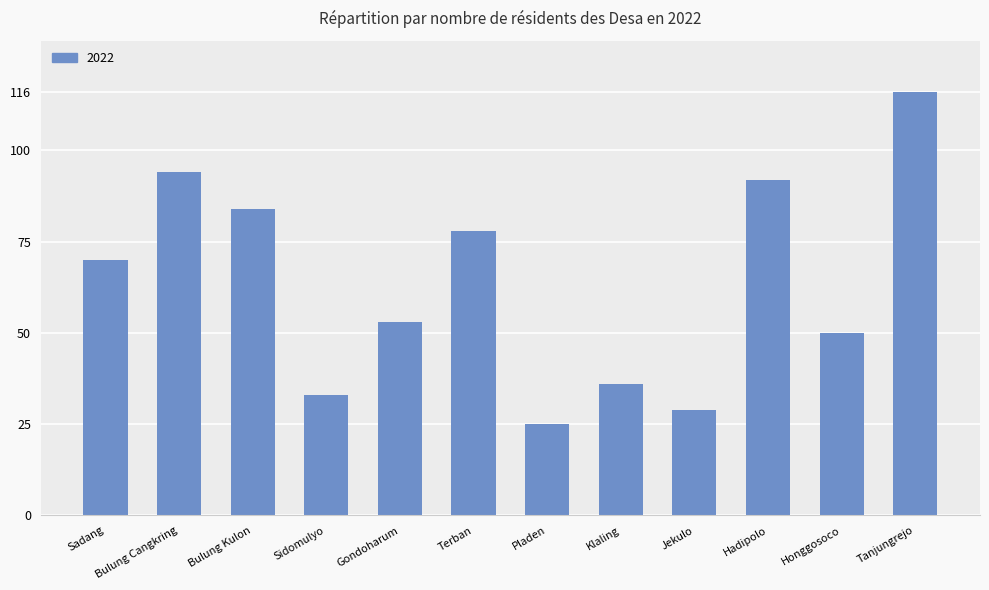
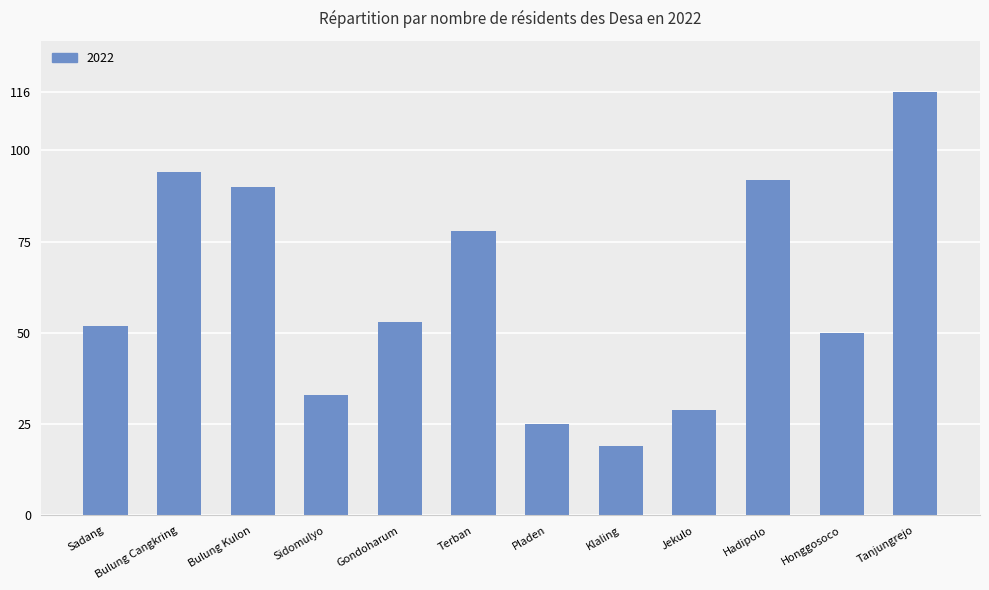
Sadang: 70 -> 52
Bulung Kulon: 84 -> 90
Klaling: 36 -> 19
